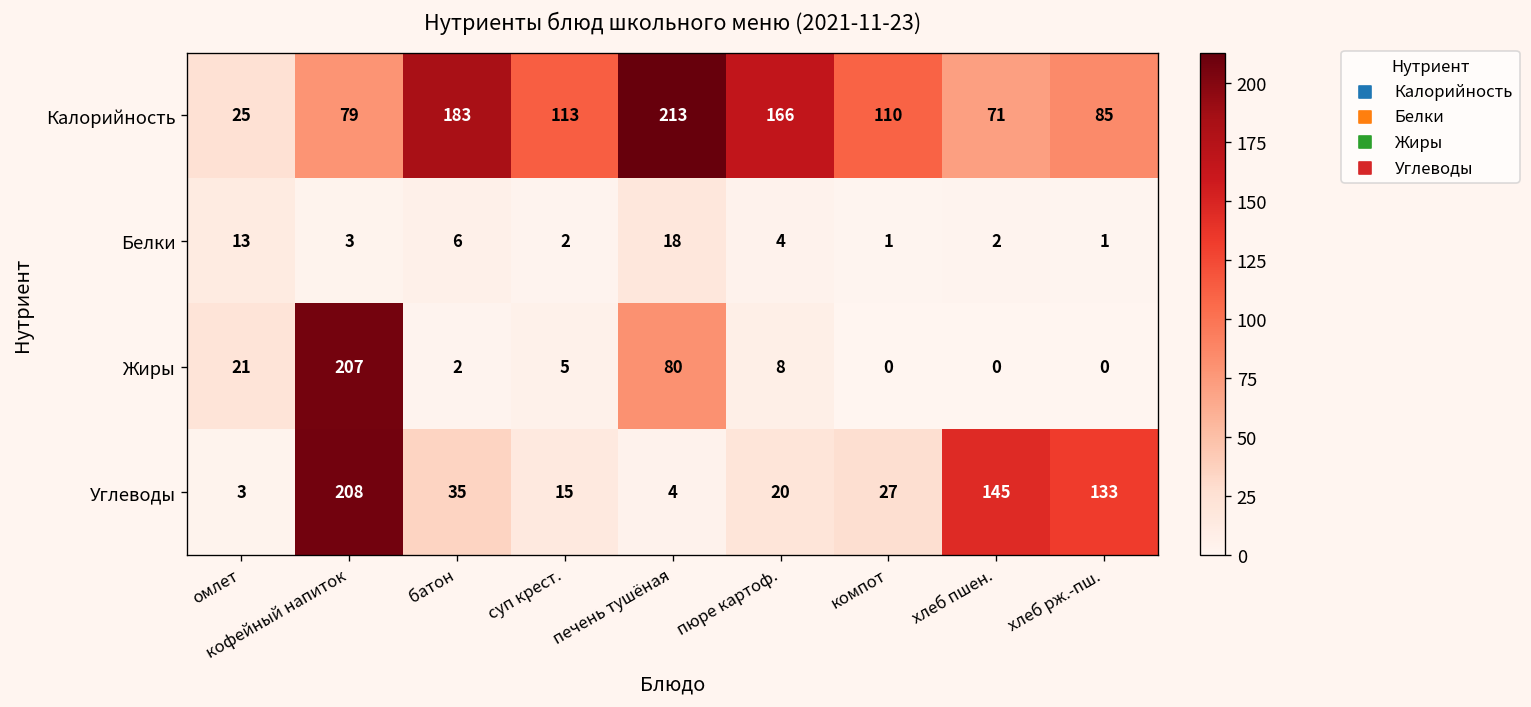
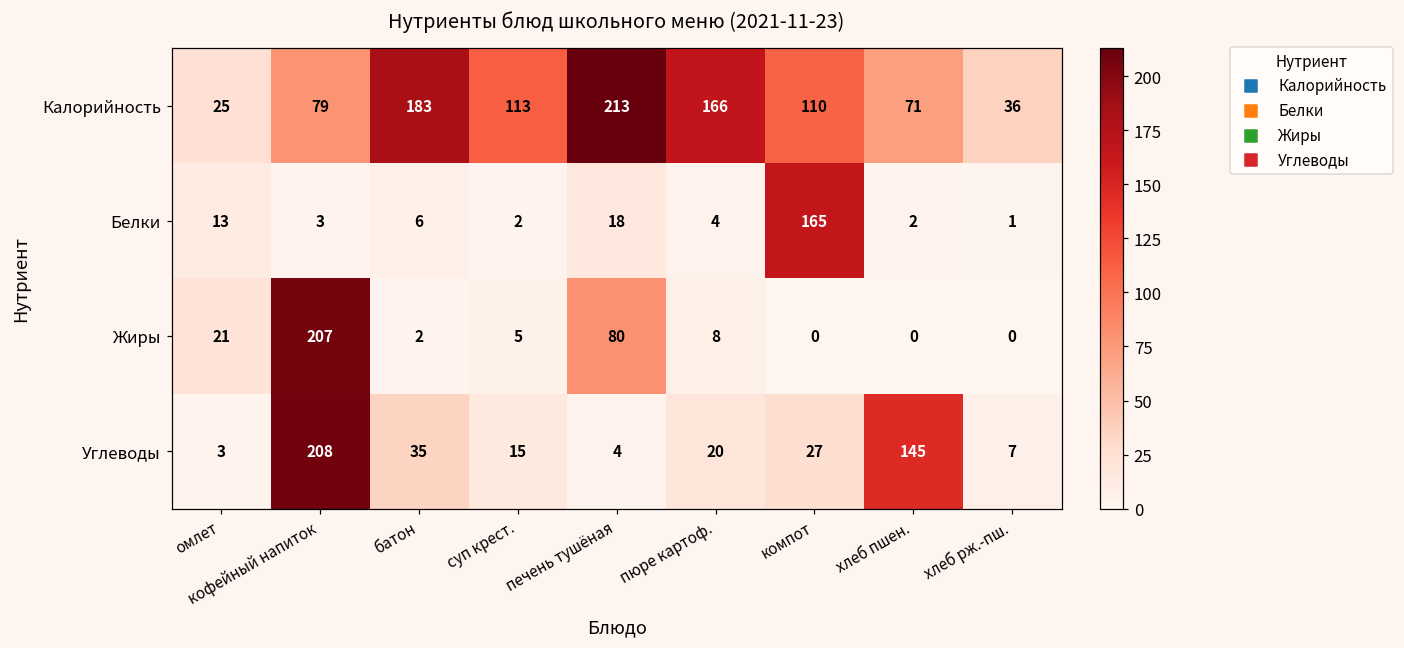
Калорийность, хлеб рж.-пш.: 85 -> 36
Белки, компот: 1 -> 165
Углеводы, хлеб рж.-пш.: 133 -> 7
